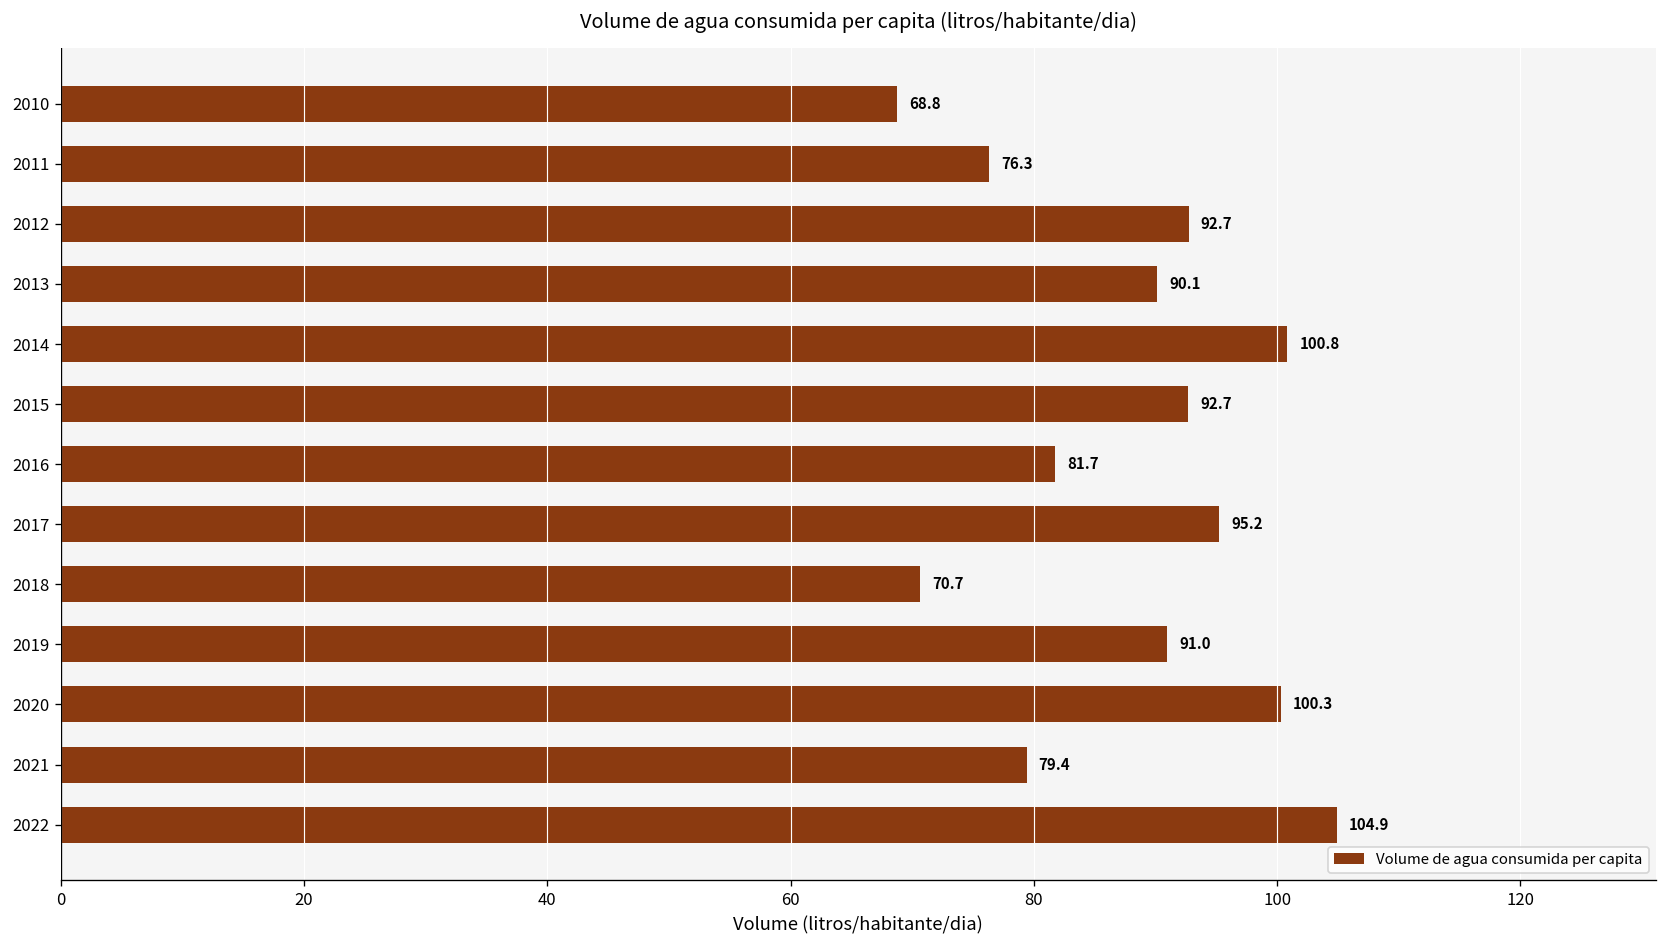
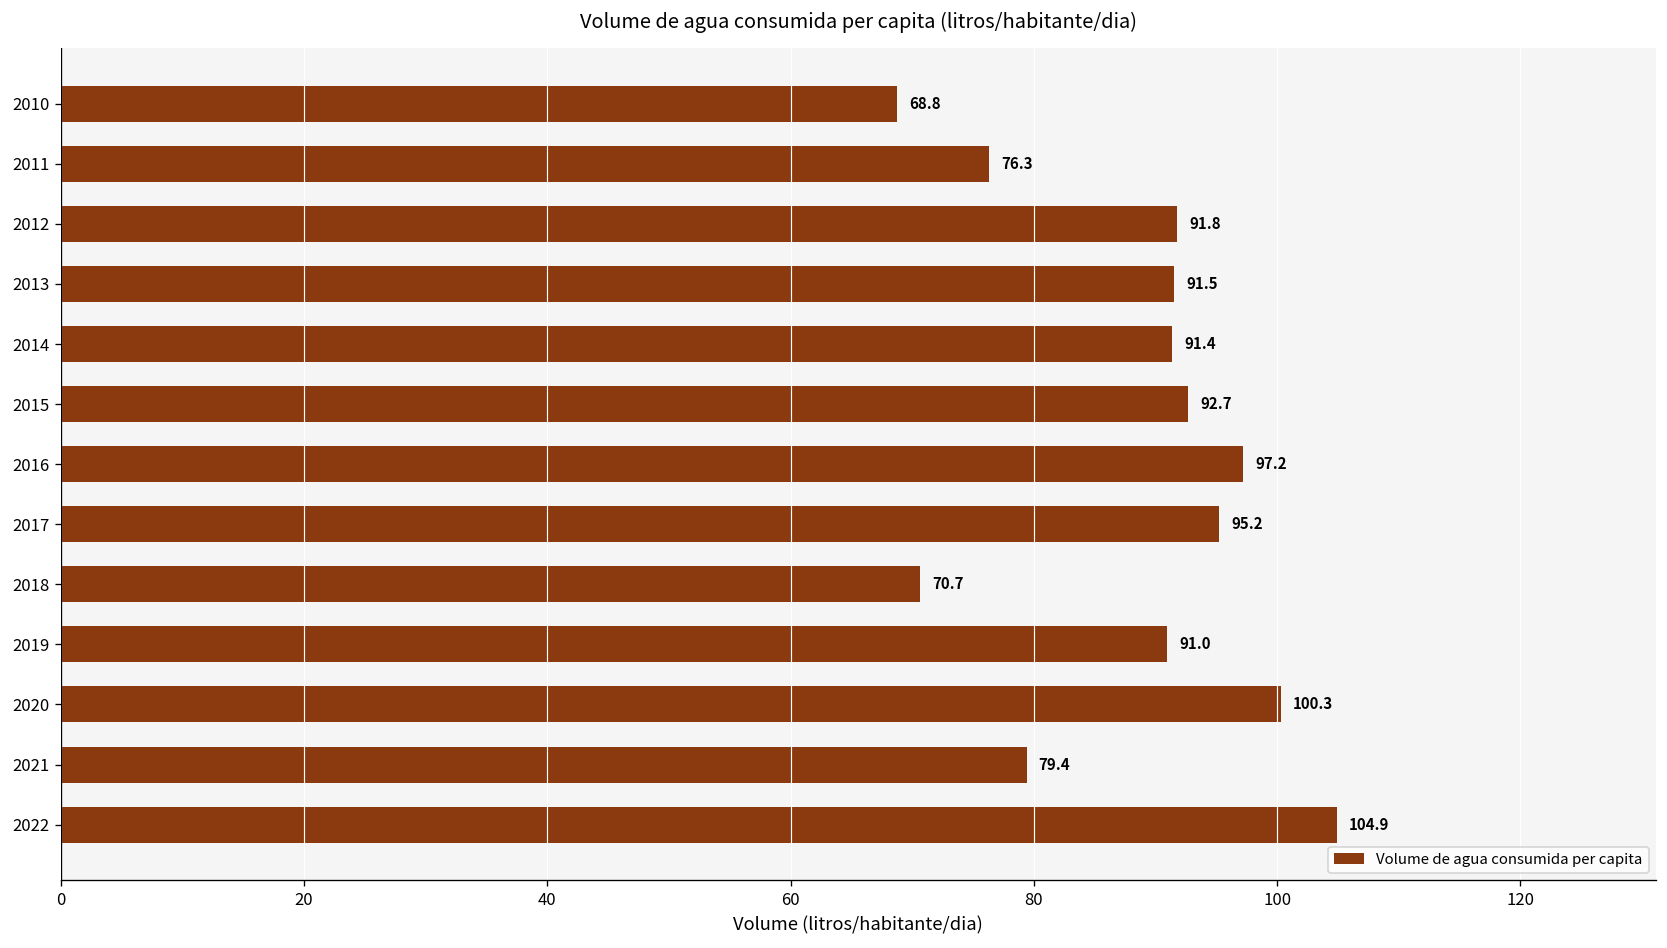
2012: 92.7 -> 91.8
2013: 90.1 -> 91.5
2014: 100.8 -> 91.4
2016: 81.7 -> 97.2
